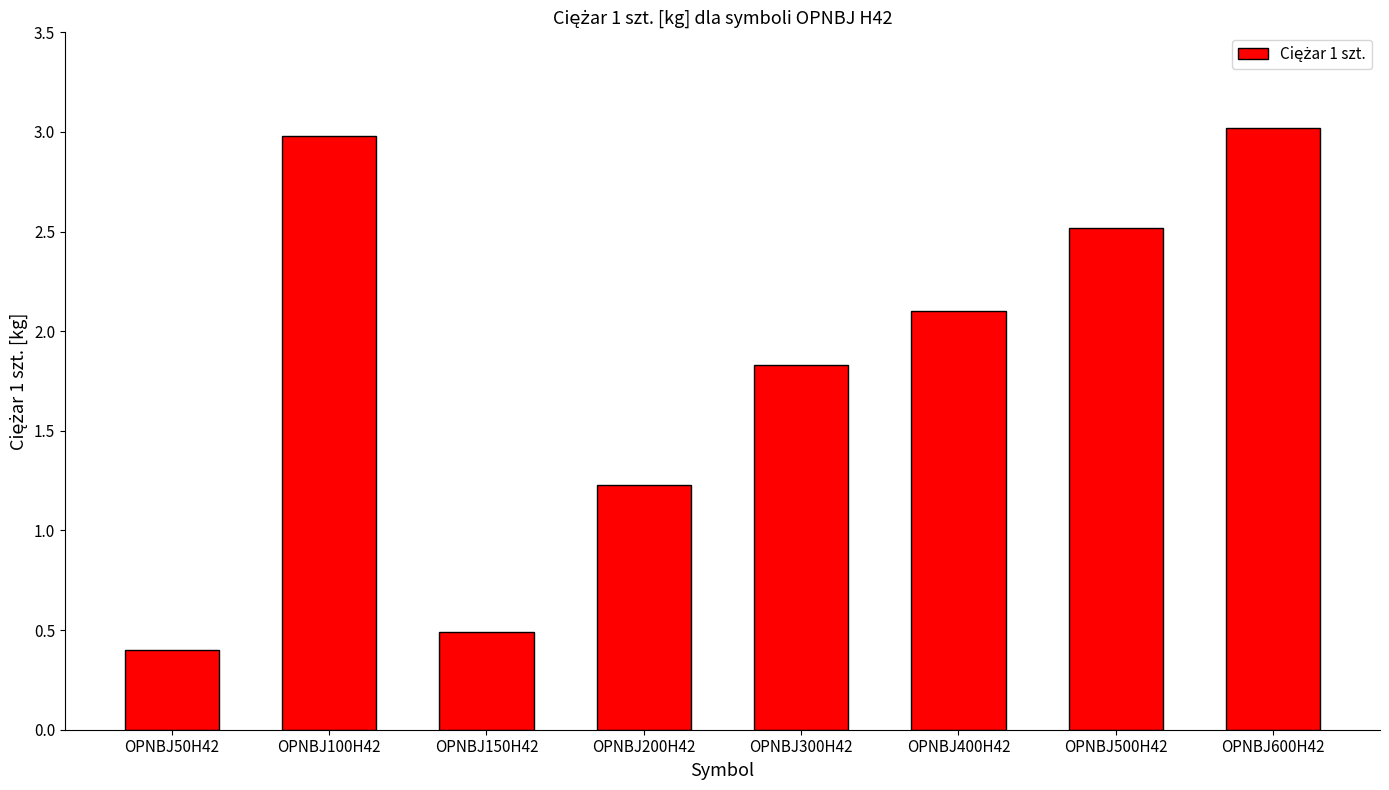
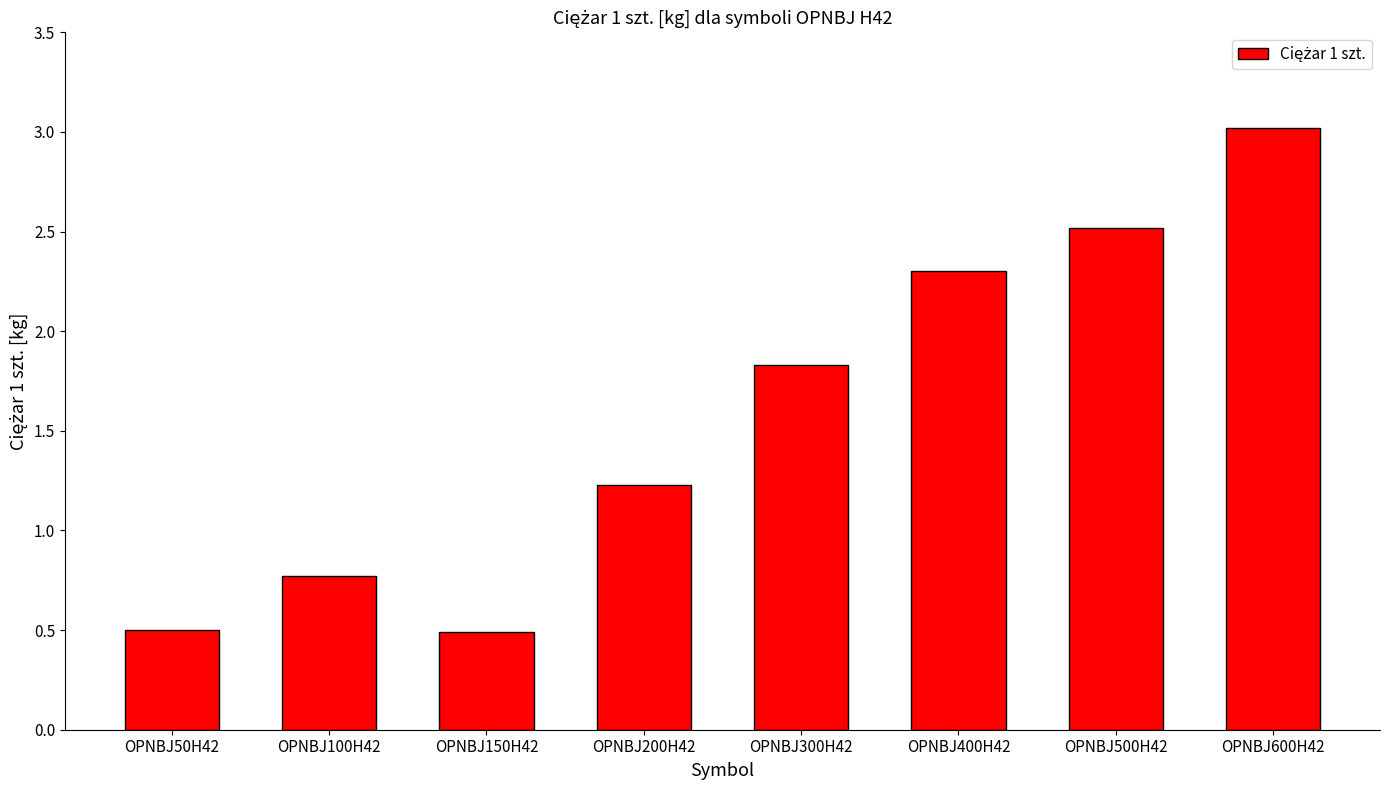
OPNBJ50H42: 0.4 -> 0.5
OPNBJ100H42: 2.98 -> 0.77
OPNBJ400H42: 2.1 -> 2.3
